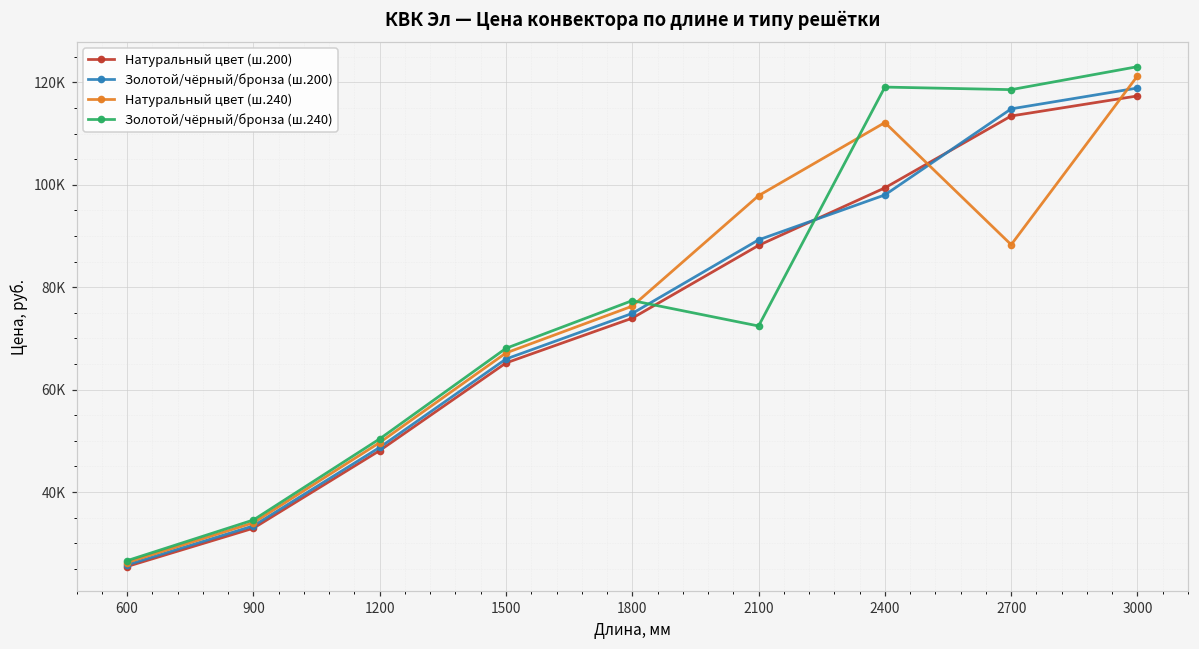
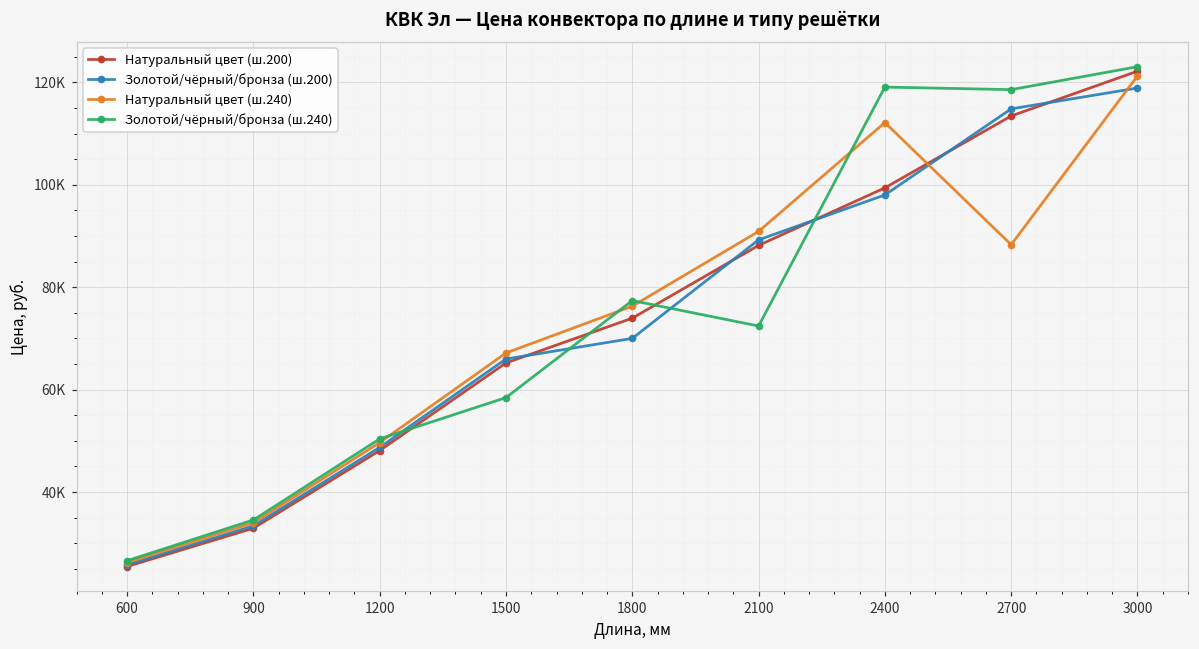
Золотой/чёрный/бронза (ш.240), 1500: 68000 -> 58000
Золотой/чёрный/бронза (ш.200), 1800: 75000 -> 70000
Натуральный цвет (ш.240), 2100: 98000 -> 91000
Натуральный цвет (ш.200), 3000: 117000 -> 122000
